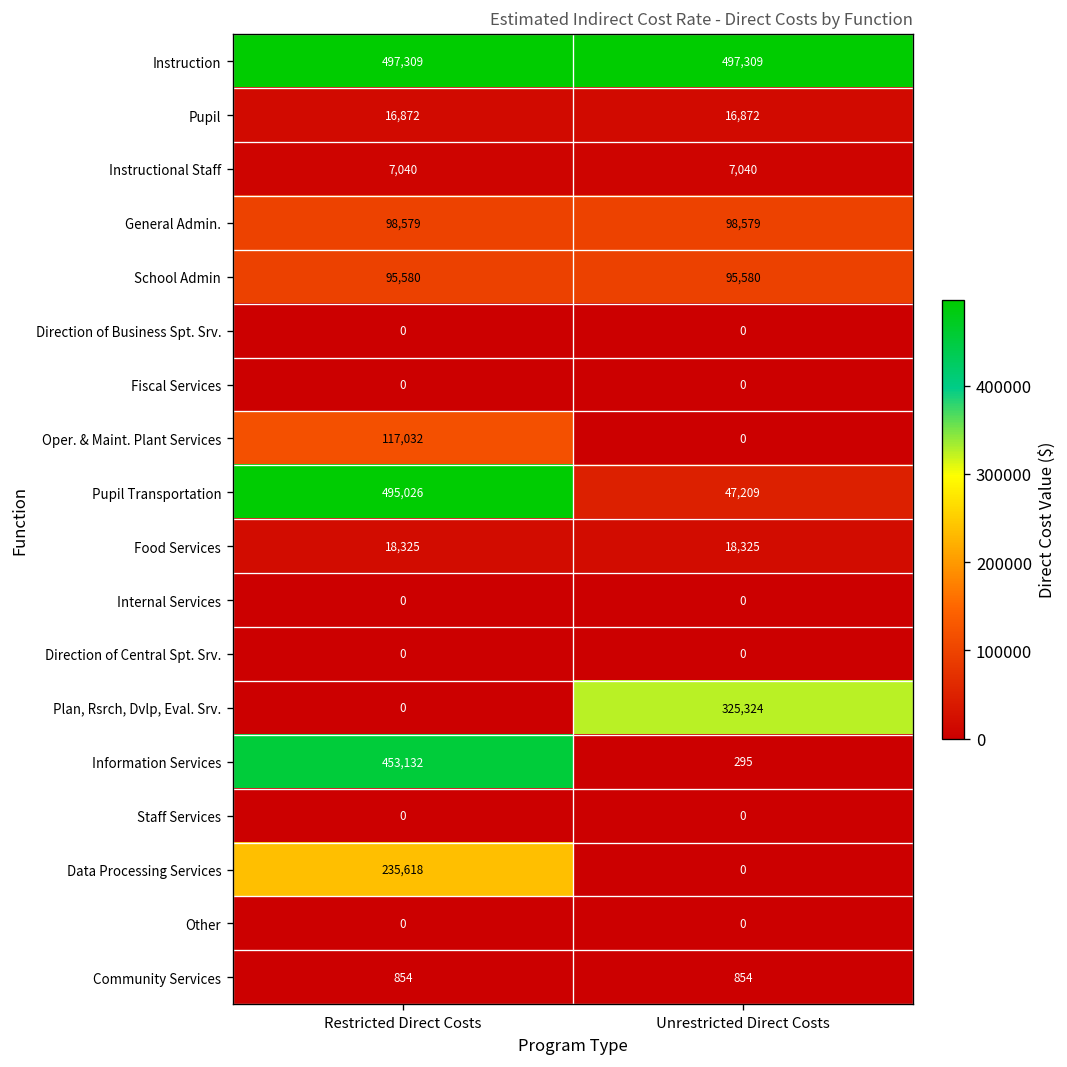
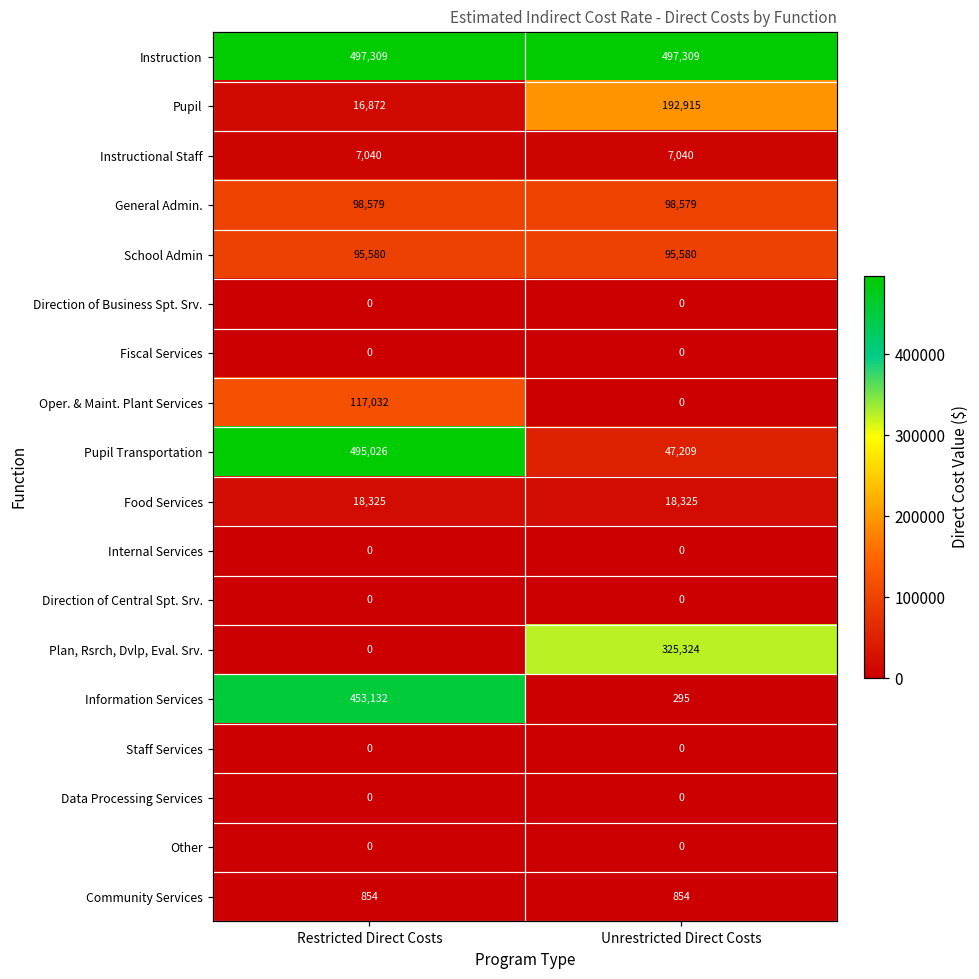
Pupil, Unrestricted Direct Costs: 16,872 -> 192,915
Data Processing Services, Restricted Direct Costs: 235,618 -> 0
